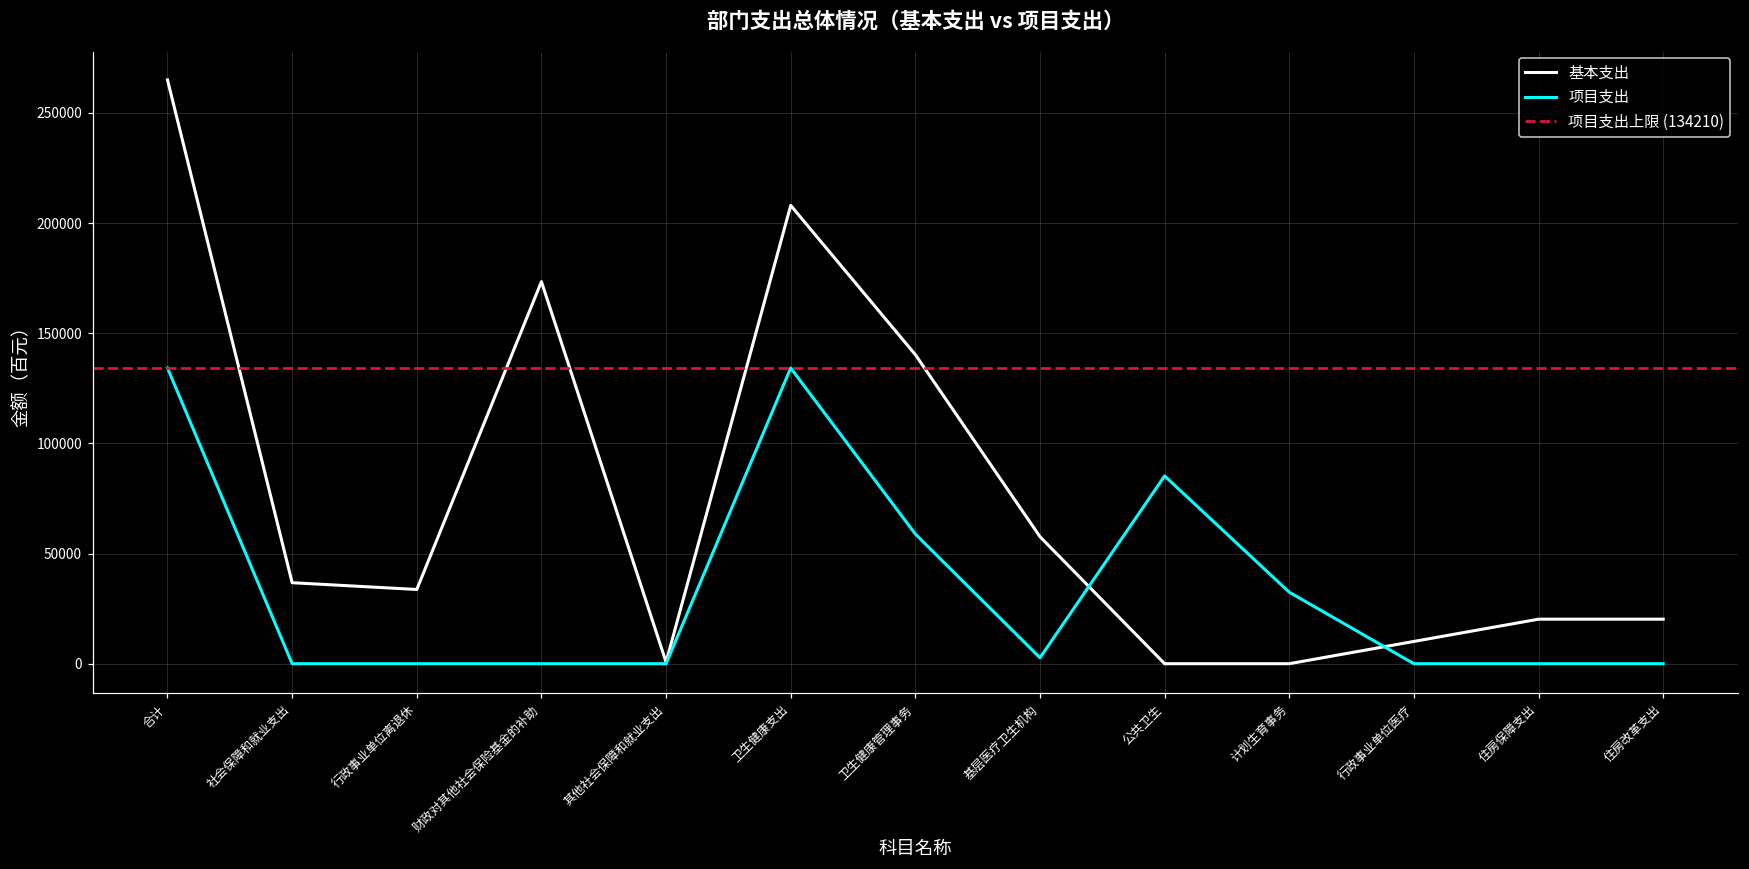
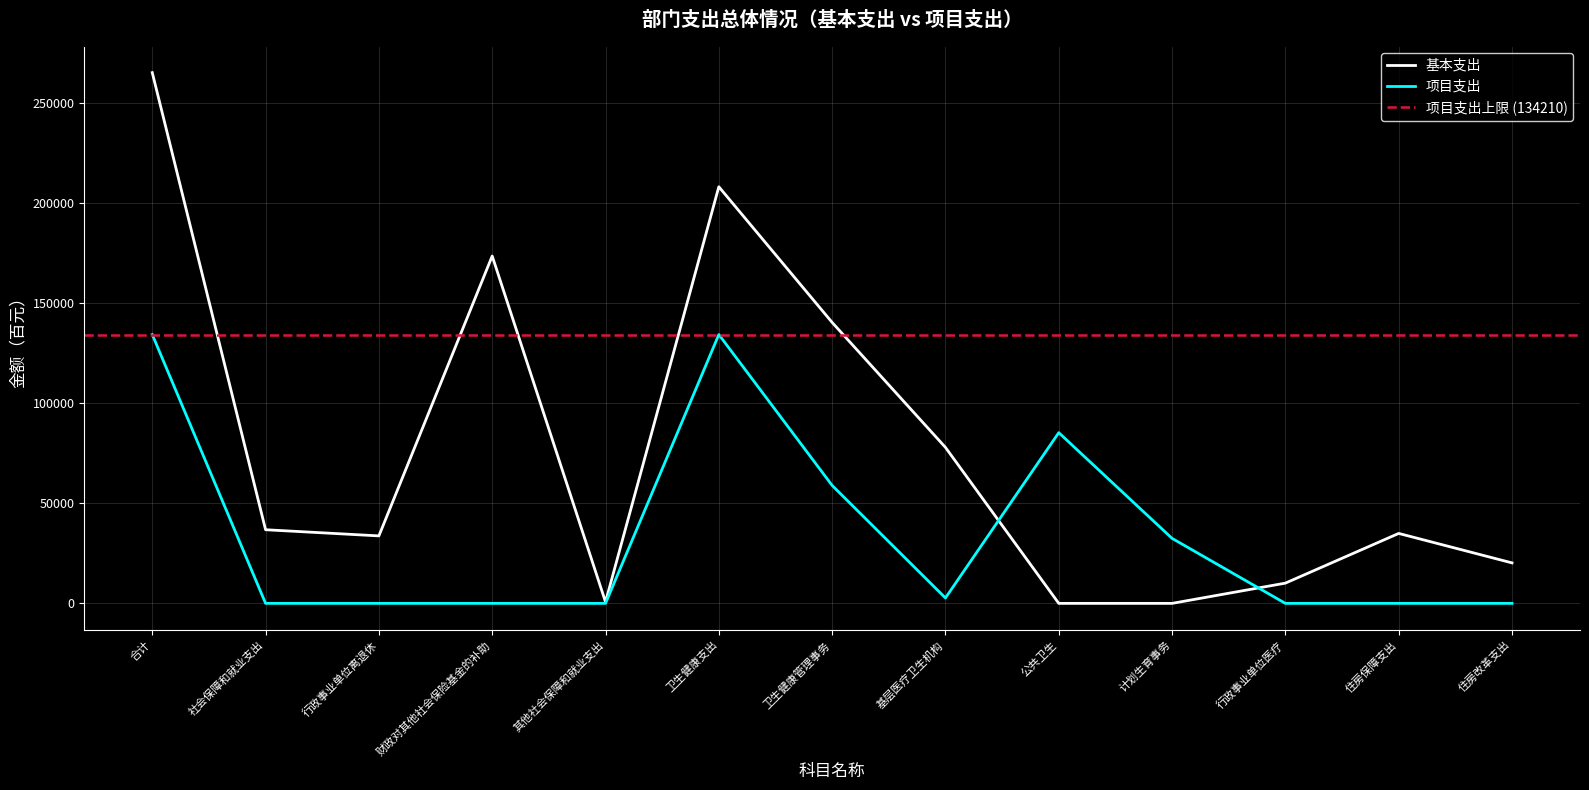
基本支出, 基层医疗卫生机构: 58000 -> 78000
基本支出, 住房保障支出: 20000 -> 35000
